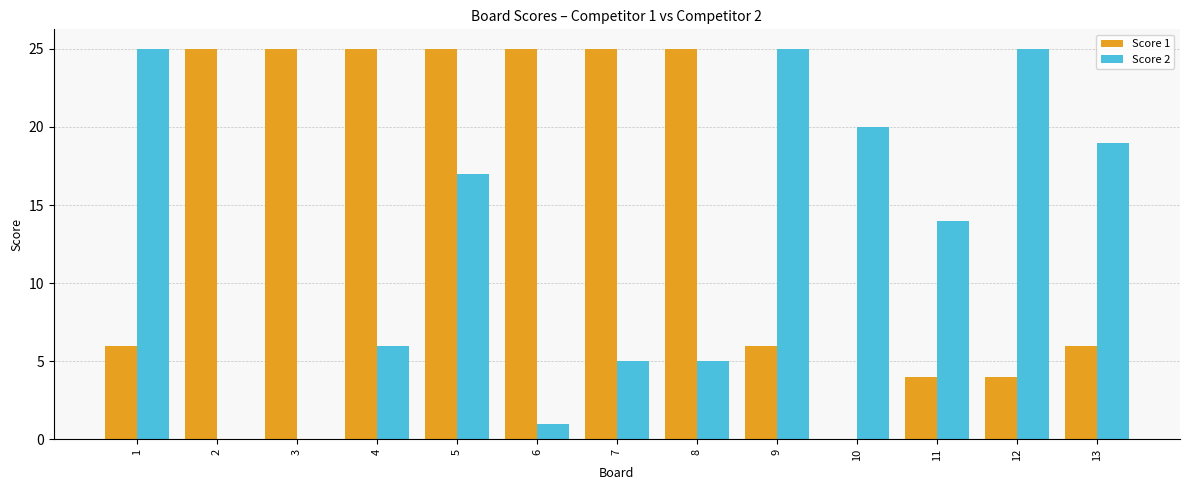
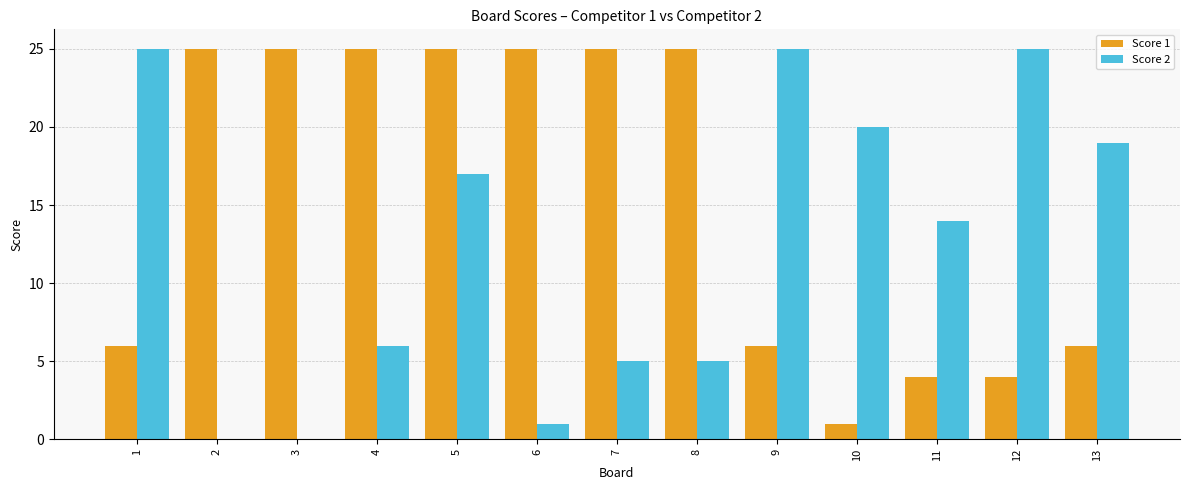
Score 1, 10: 0 -> 1
